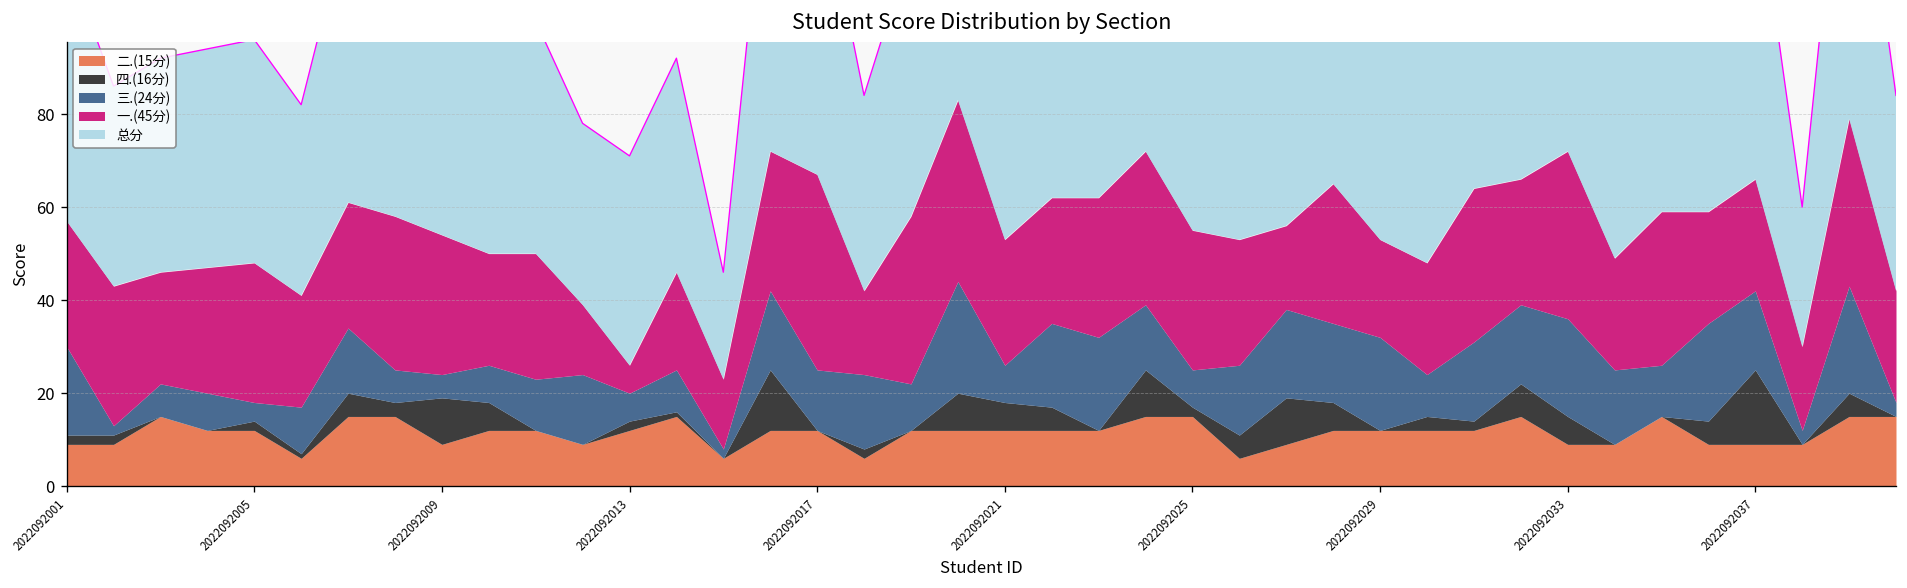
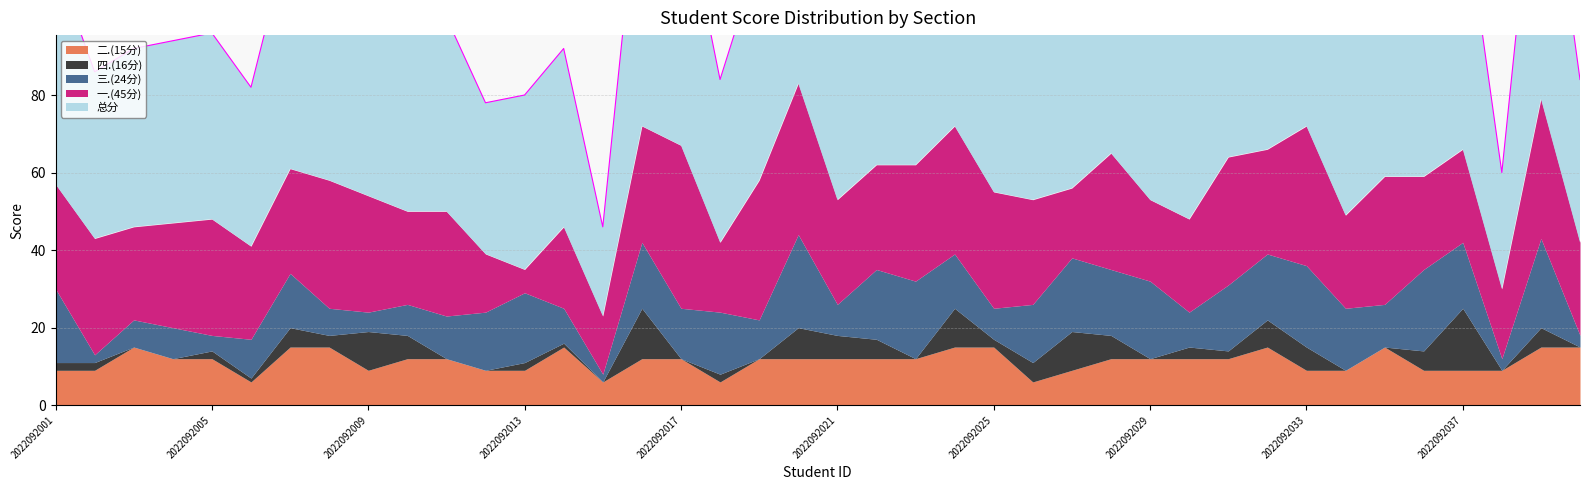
二.(15分), 2022092013: 12 -> 9
三.(24分), 2022092013: 6 -> 18
